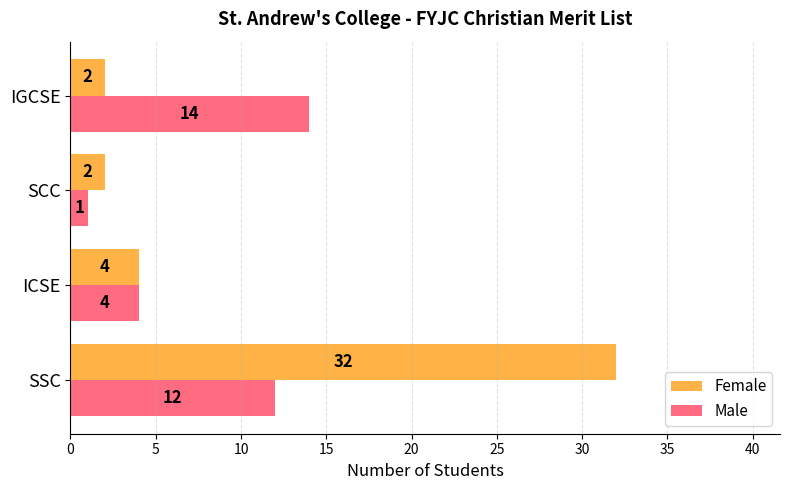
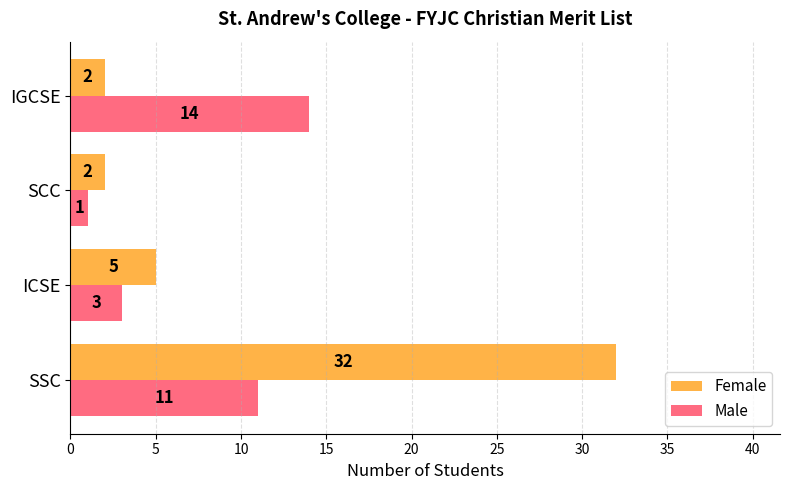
Female, ICSE: 4 -> 5
Male, ICSE: 4 -> 3
Male, SSC: 12 -> 11
